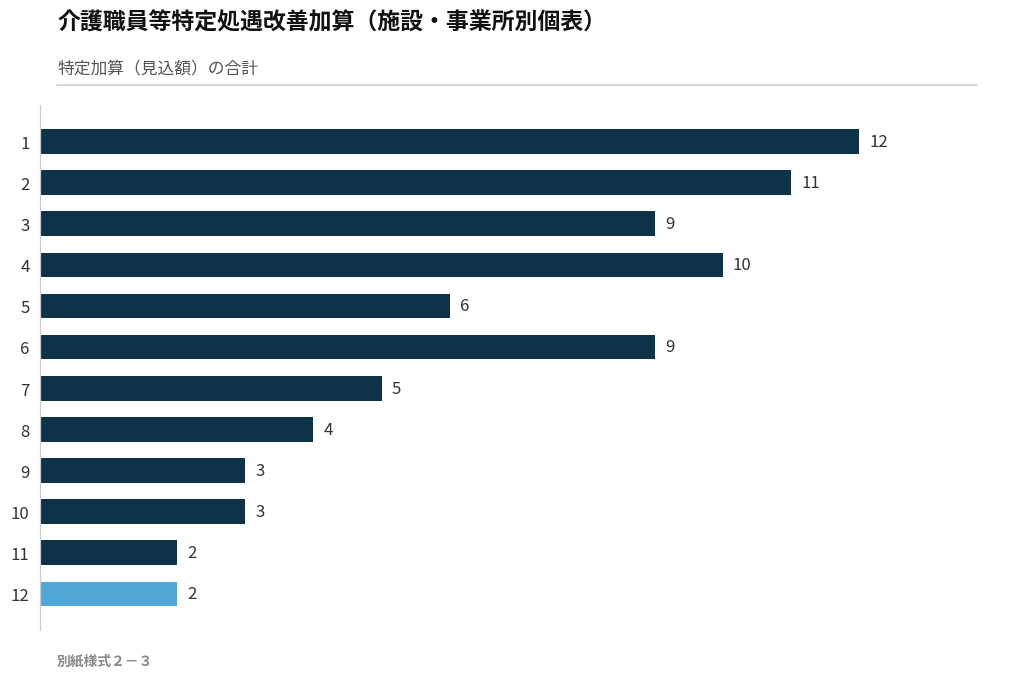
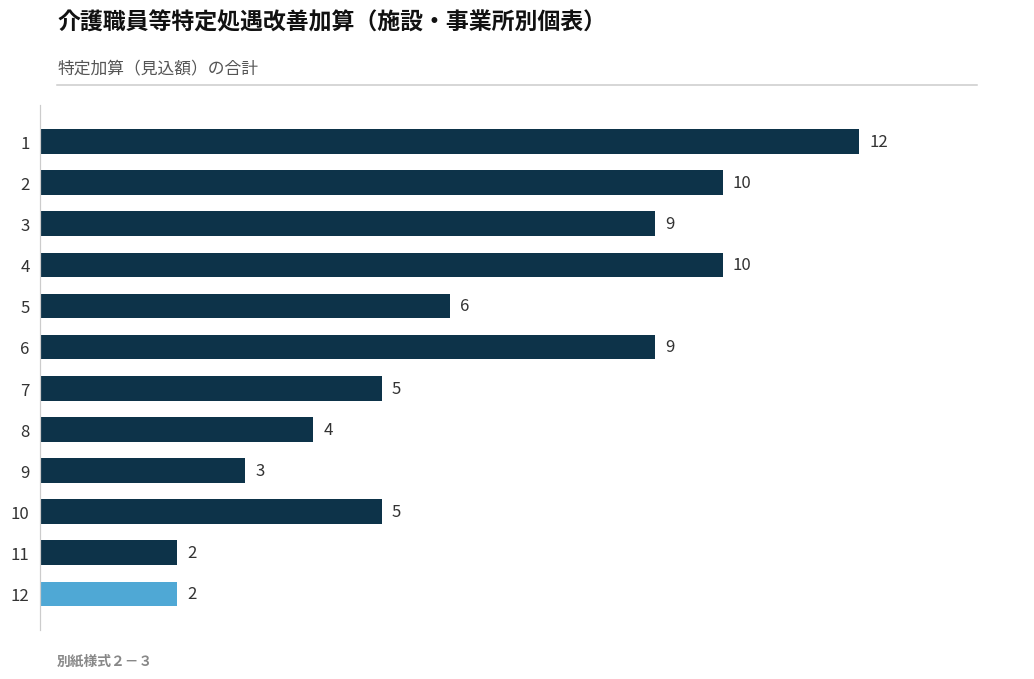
2: 11 -> 10
10: 3 -> 5
